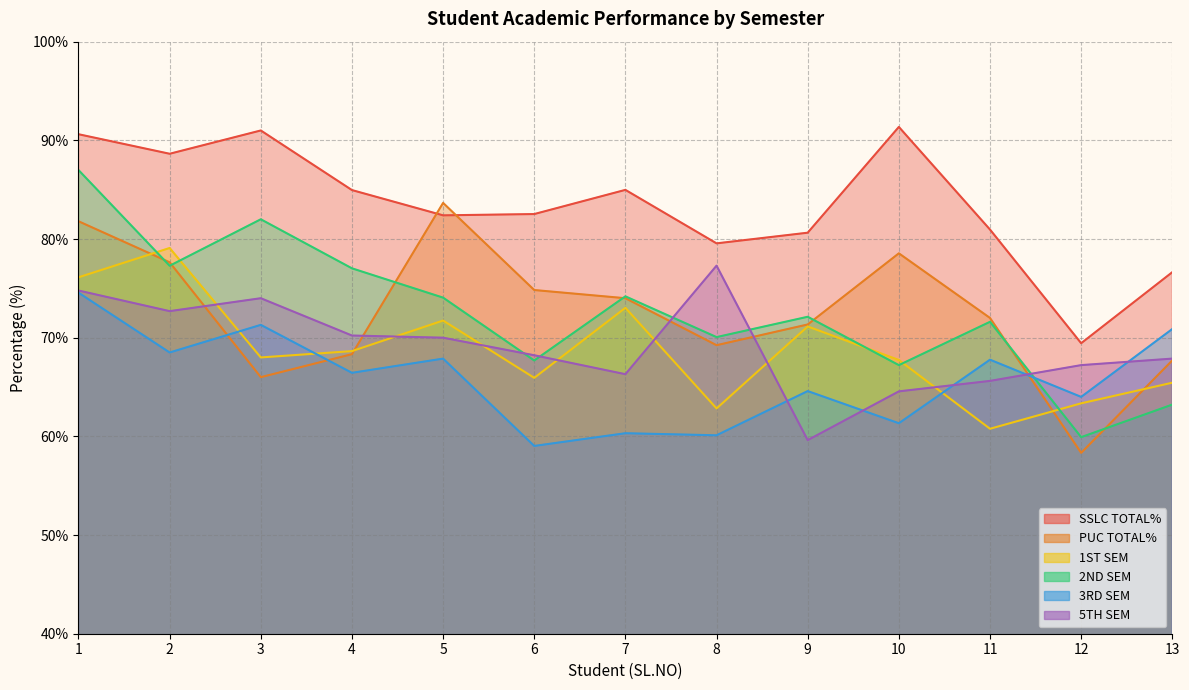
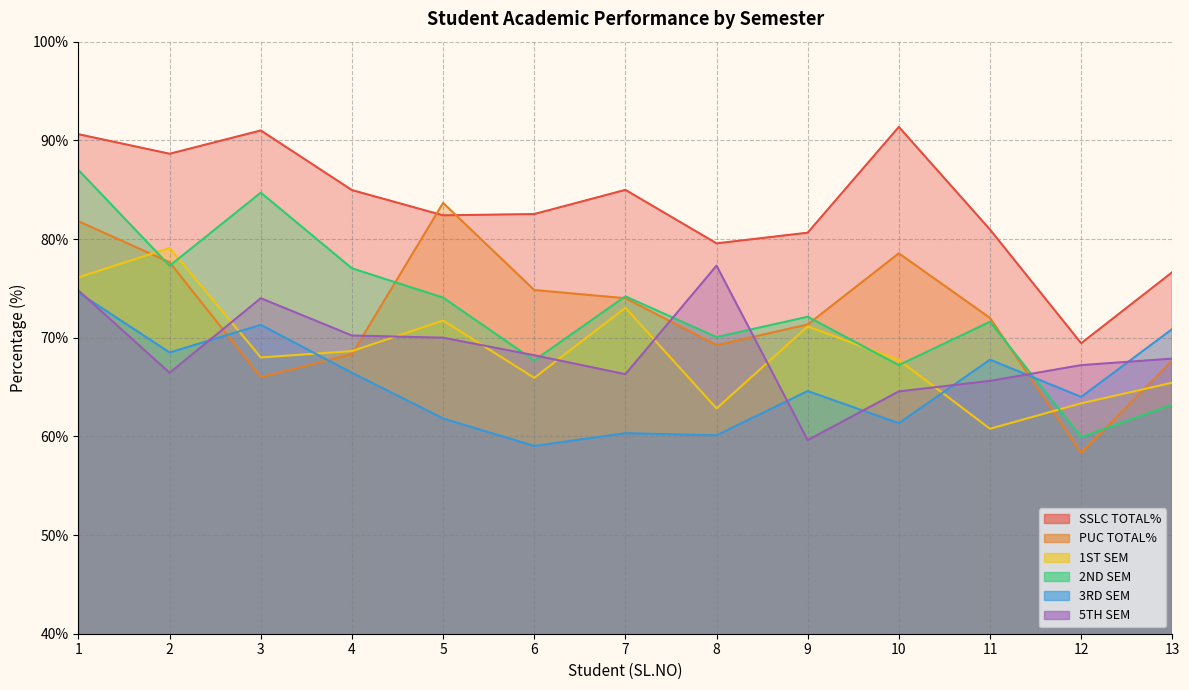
5TH SEM, 2: 73% -> 66%
2ND SEM, 3: 82% -> 85%
3RD SEM, 5: 68% -> 62%
